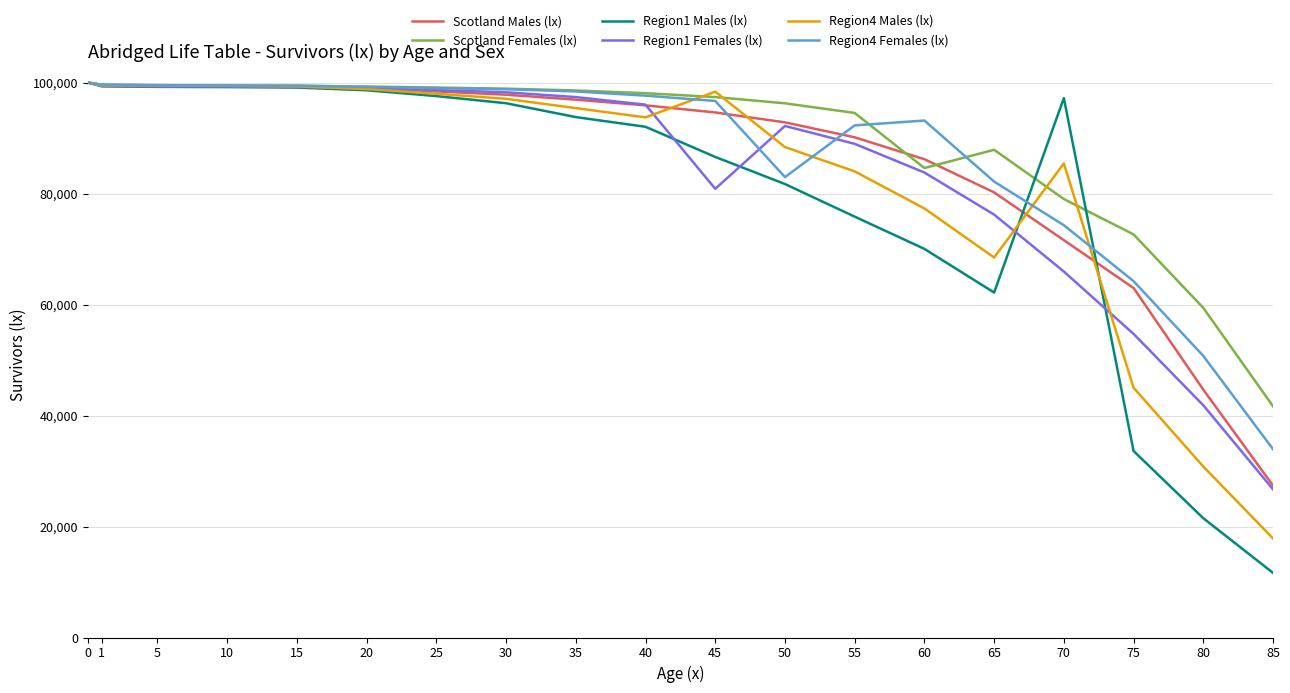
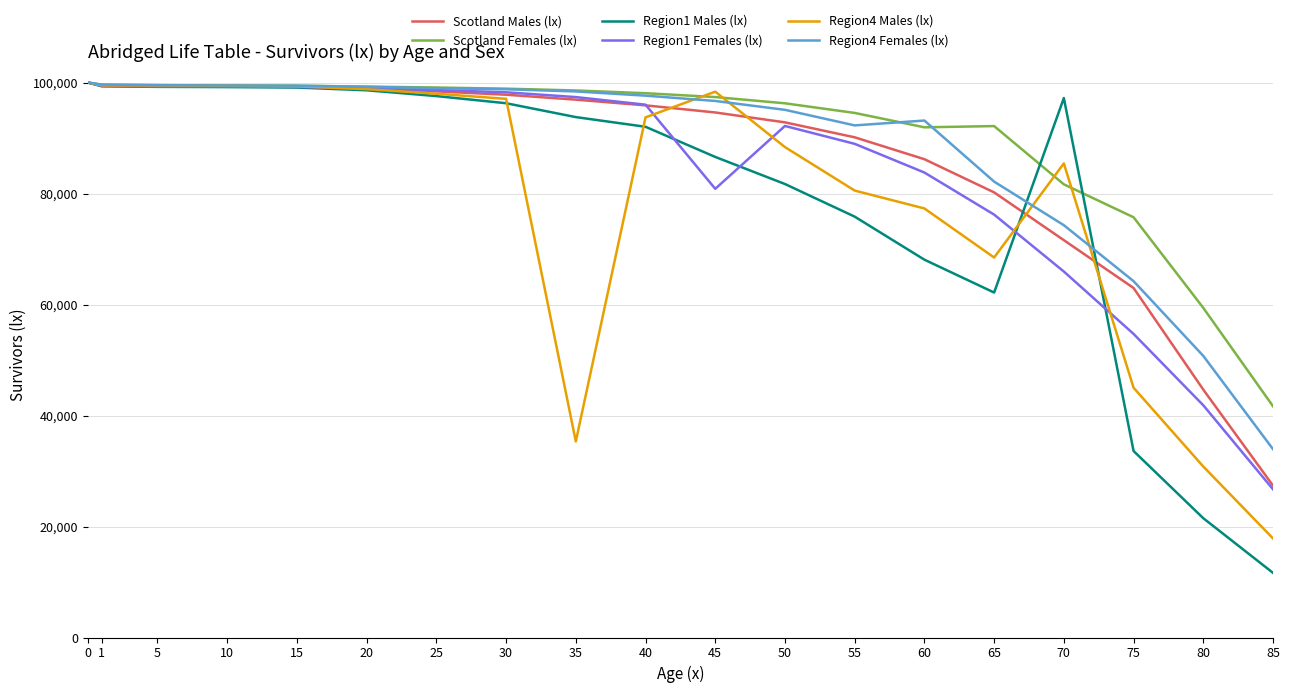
Region4 Males (lx), 35: 95,000 -> 35,000
Region4 Females (lx), 50: 83,000 -> 95,000
Region4 Males (lx), 55: 84,000 -> 81,000
Scotland Females (lx), 60: 85,000 -> 92,000
Region1 Males (lx), 60: 70,000 -> 68,000
Scotland Females (lx), 65: 88,000 -> 92,000
Scotland Females (lx), 70: 79,000 -> 82,000
Scotland Females (lx), 75: 73,000 -> 76,000
